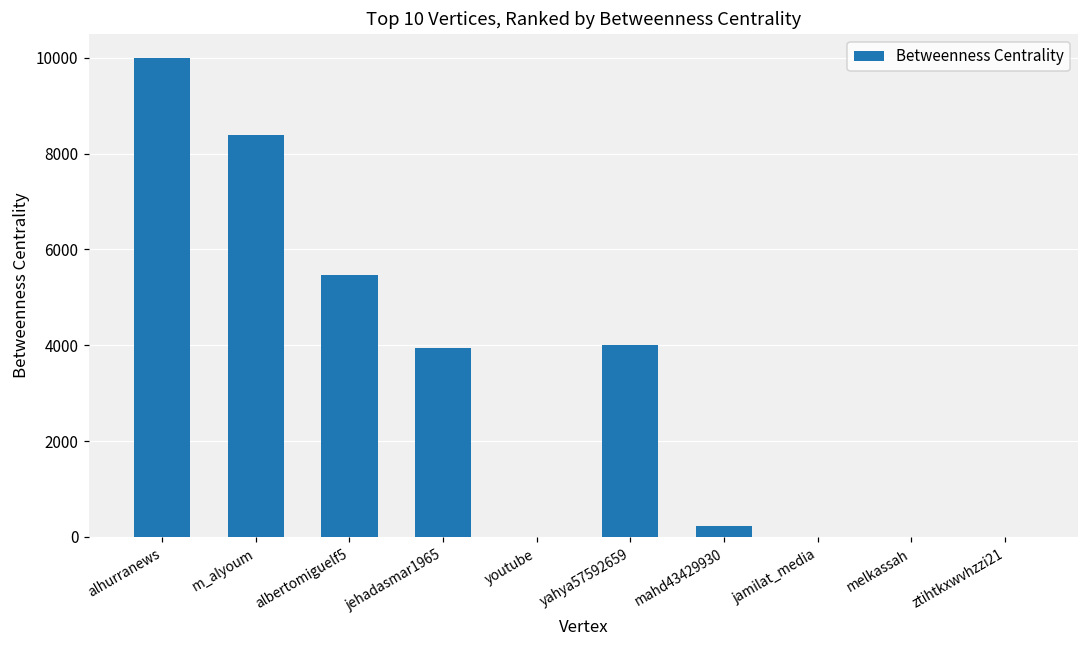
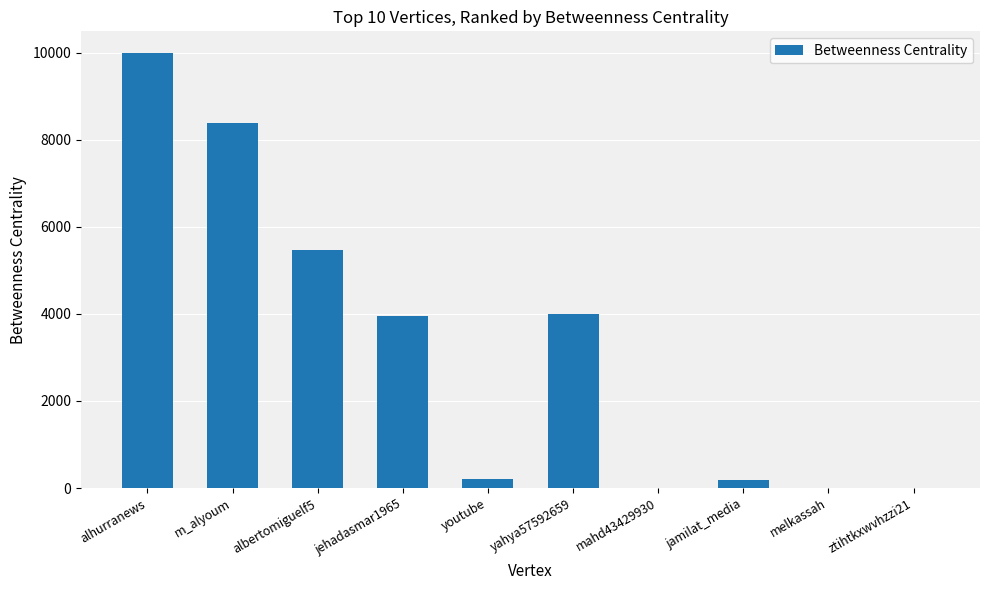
youtube: 0 -> 200
mahd43429930: 200 -> 0
jamilat_media: 0 -> 200
